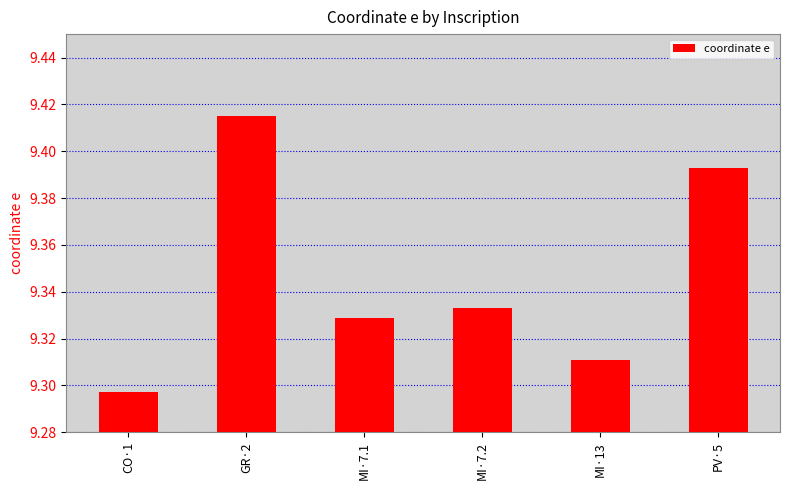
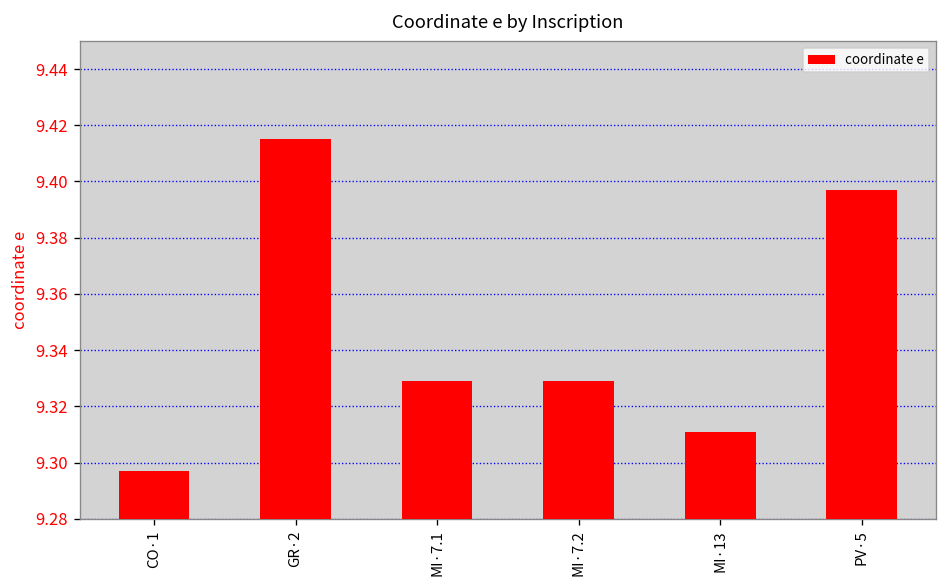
MI·7.2: 9.333 -> 9.329
PV·5: 9.393 -> 9.397
